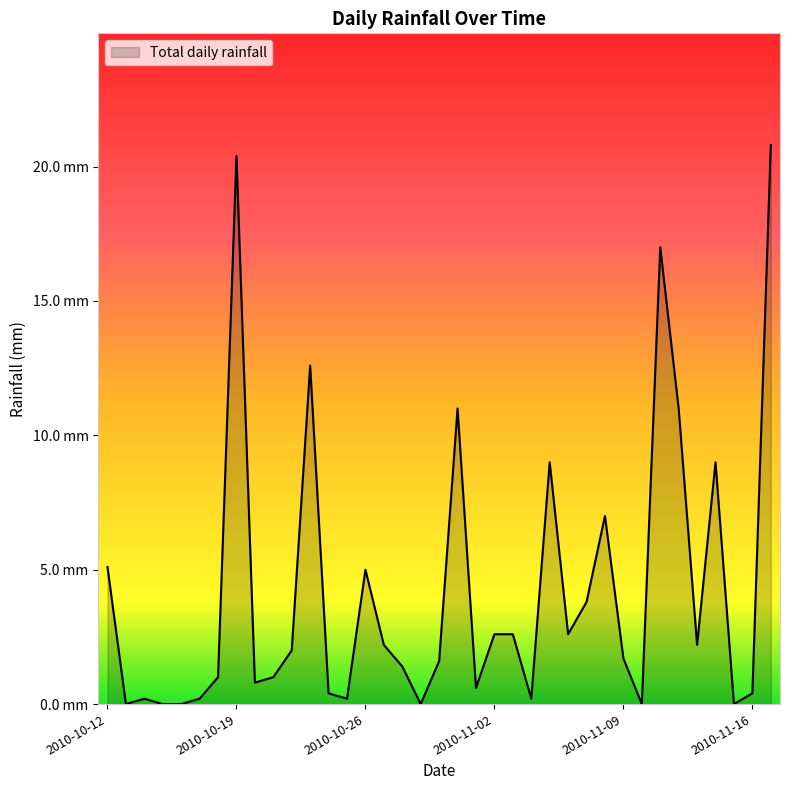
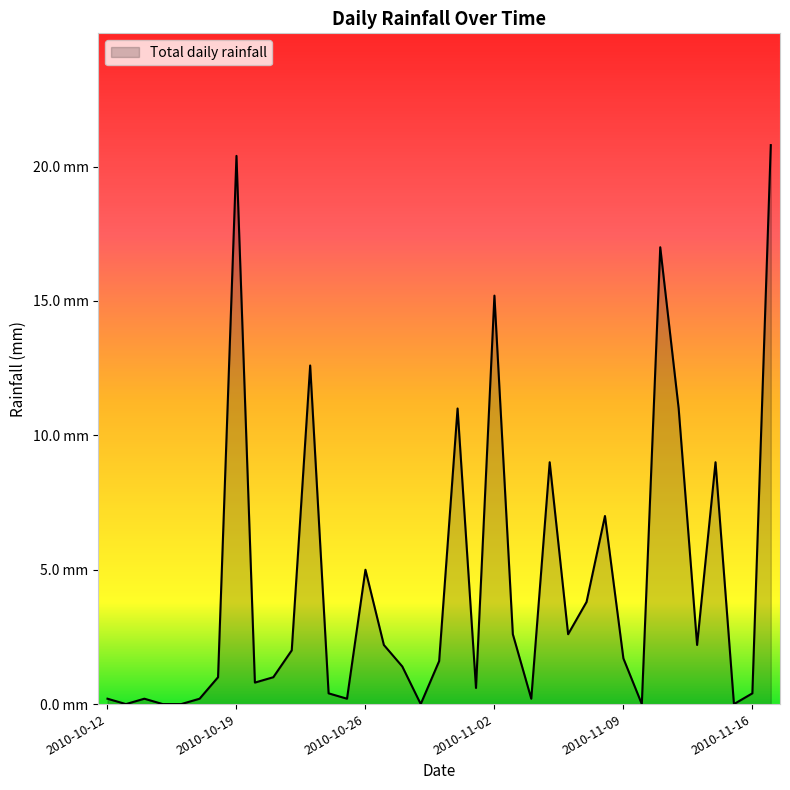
2010-10-12: 5.1 mm -> 0.2 mm
2010-11-02: 2.6 mm -> 15.2 mm
